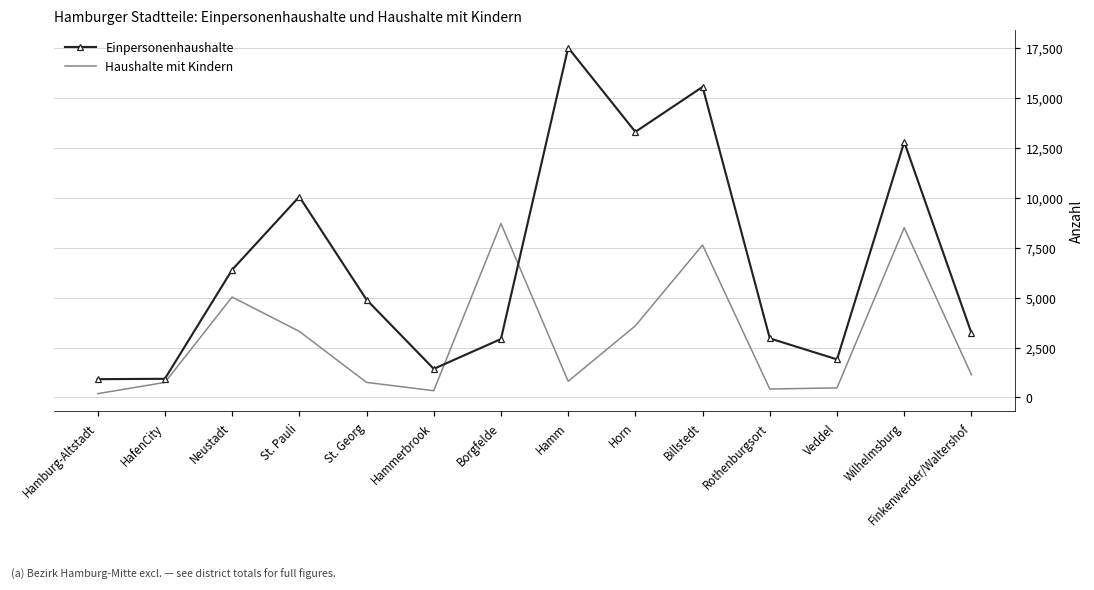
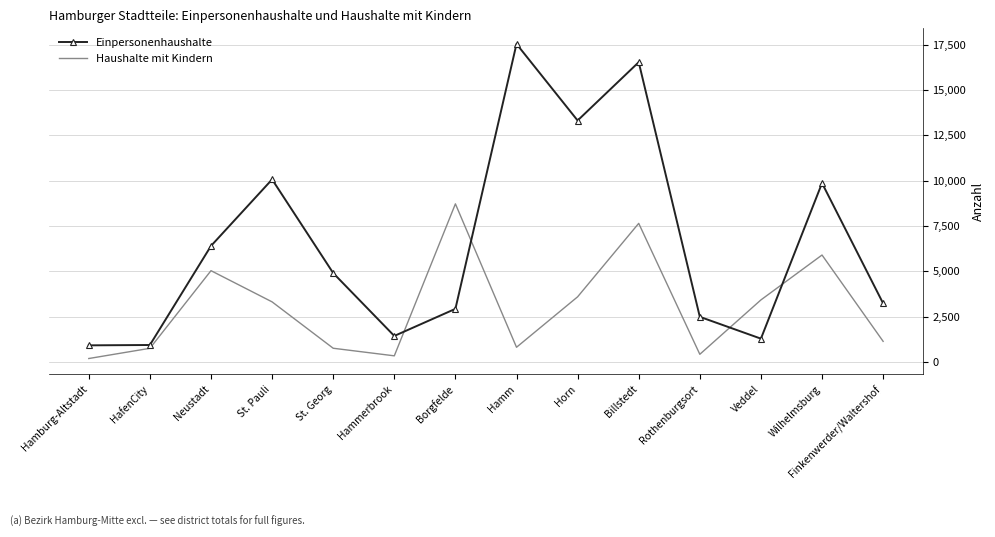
Einpersonenhaushalte, Billstedt: 15,600 -> 16,500
Einpersonenhaushalte, Rothenburgsort: 3,000 -> 2,500
Einpersonenhaushalte, Veddel: 1,900 -> 1,300
Haushalte mit Kindern, Veddel: 500 -> 3,400
Einpersonenhaushalte, Wilhelmsburg: 12,800 -> 9,900
Haushalte mit Kindern, Wilhelmsburg: 8,500 -> 5,900
